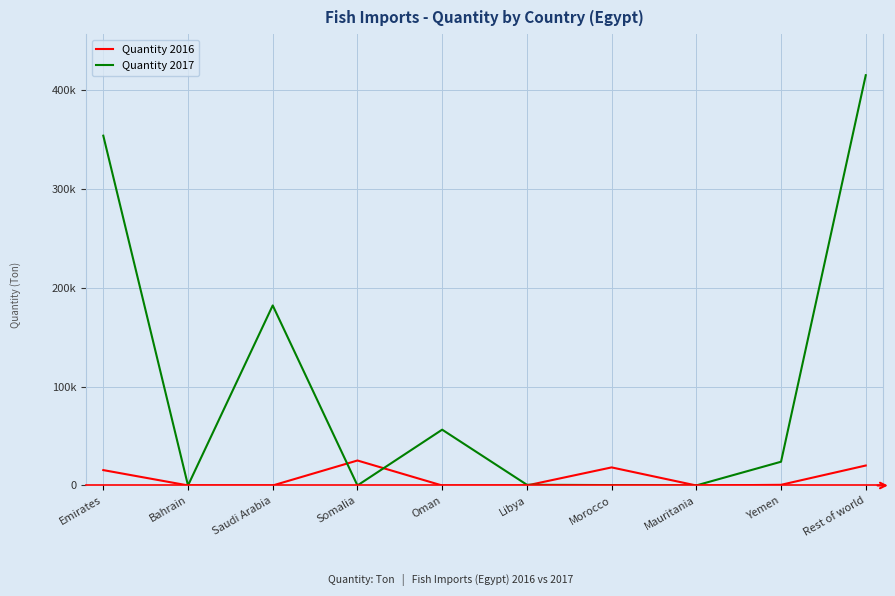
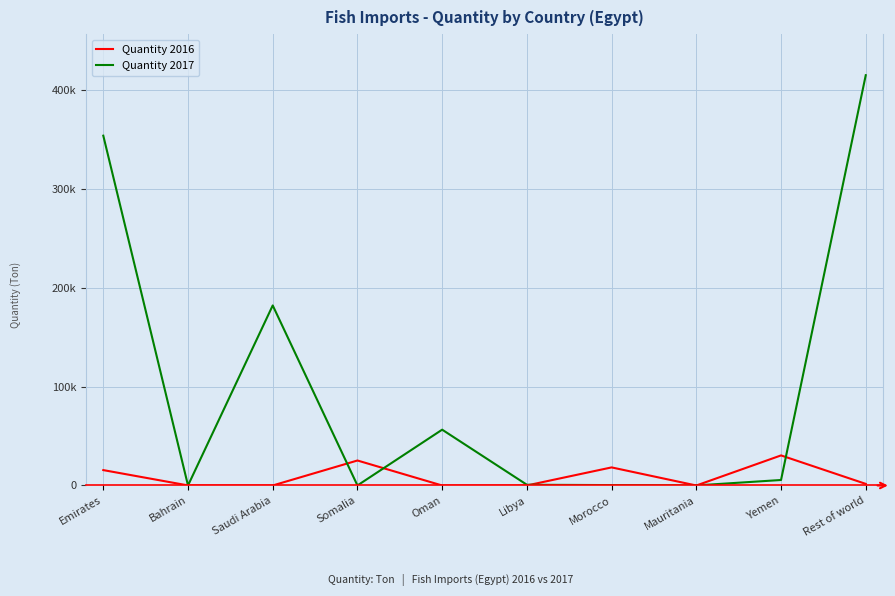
Quantity 2016, Yemen: 0 -> 30000
Quantity 2017, Yemen: 20000 -> 10000
Quantity 2016, Rest of world: 20000 -> 0
